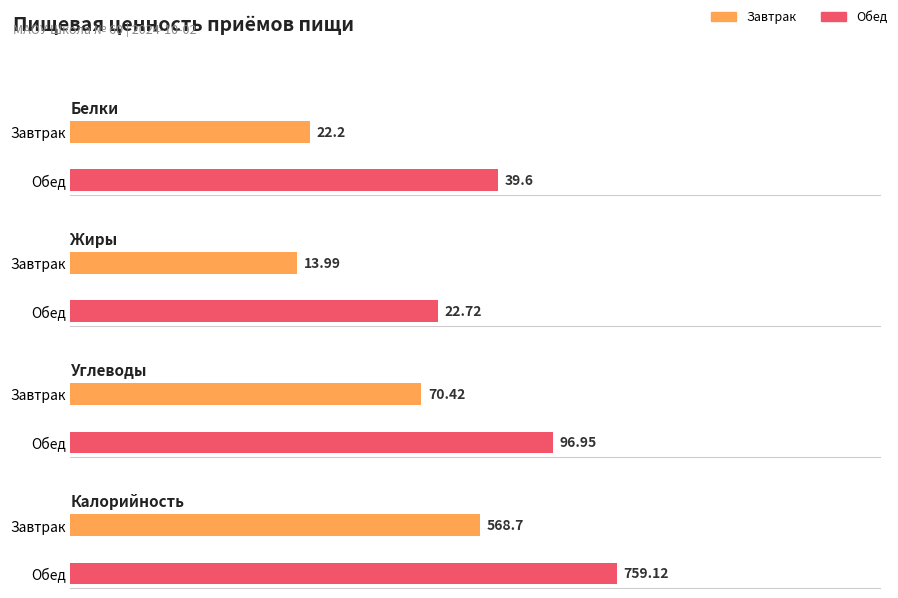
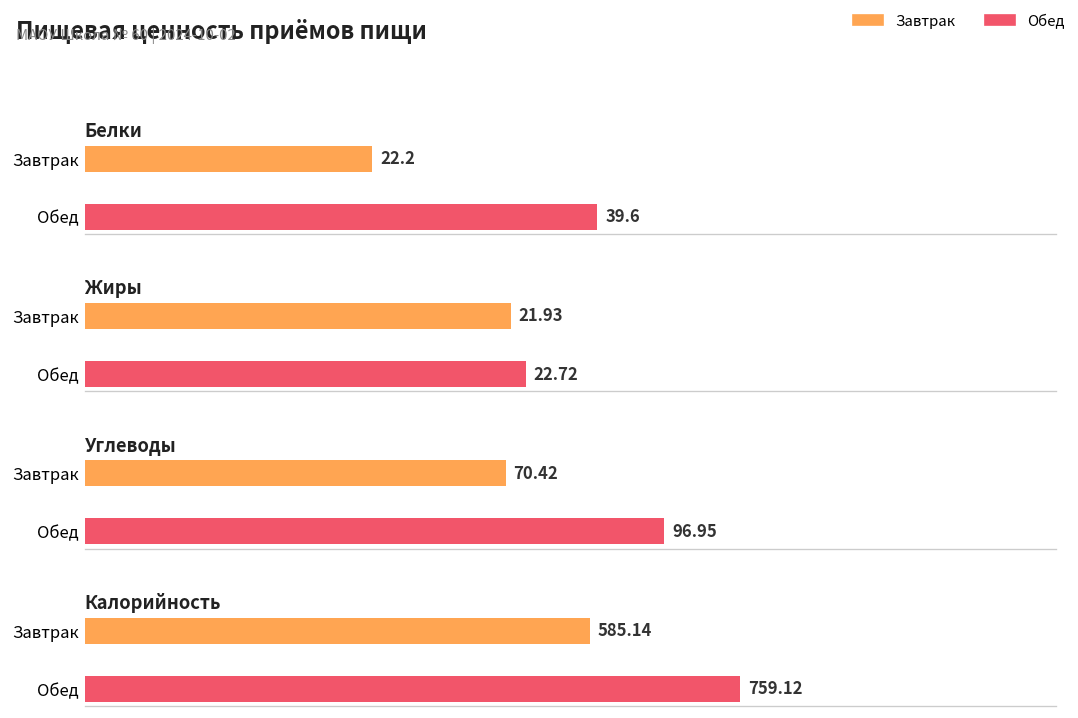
Жиры, Завтрак: 13.99 -> 21.93
Калорийность, Завтрак: 568.7 -> 585.14
